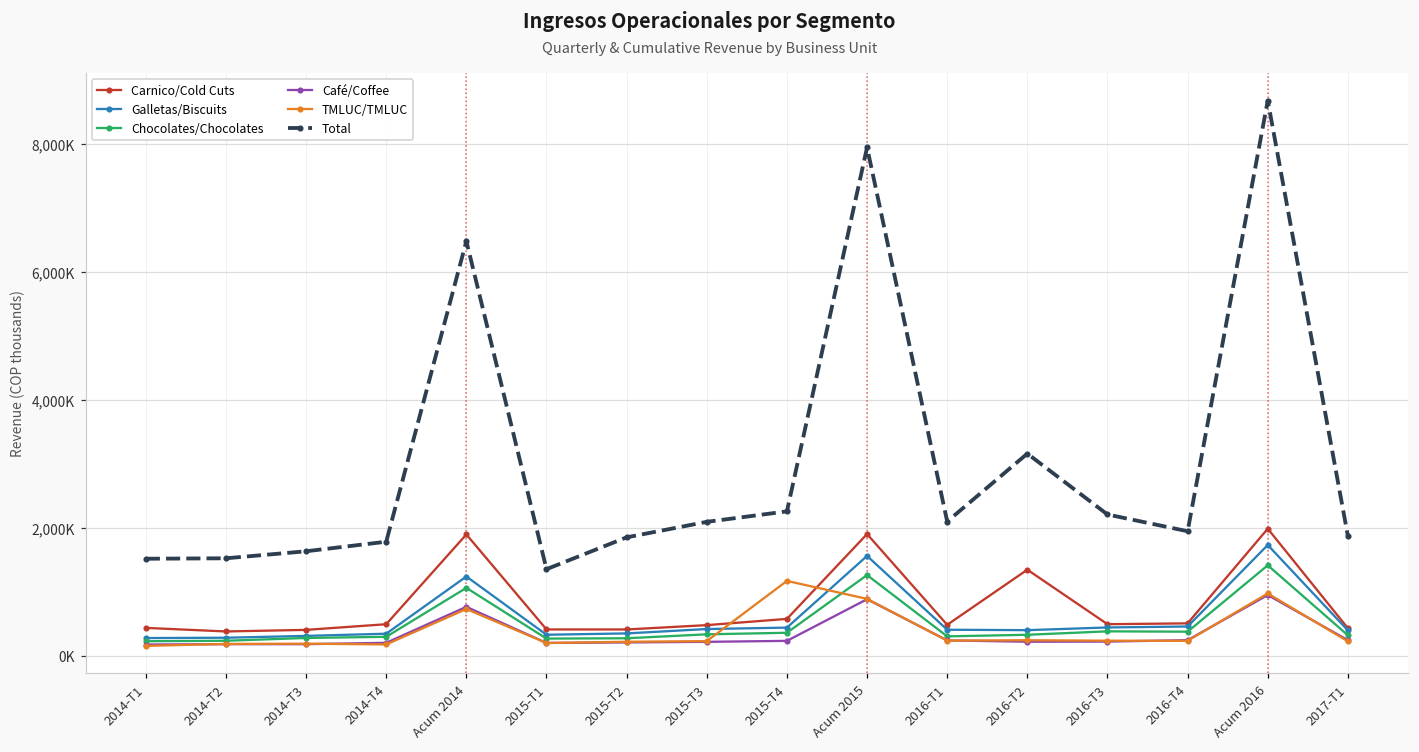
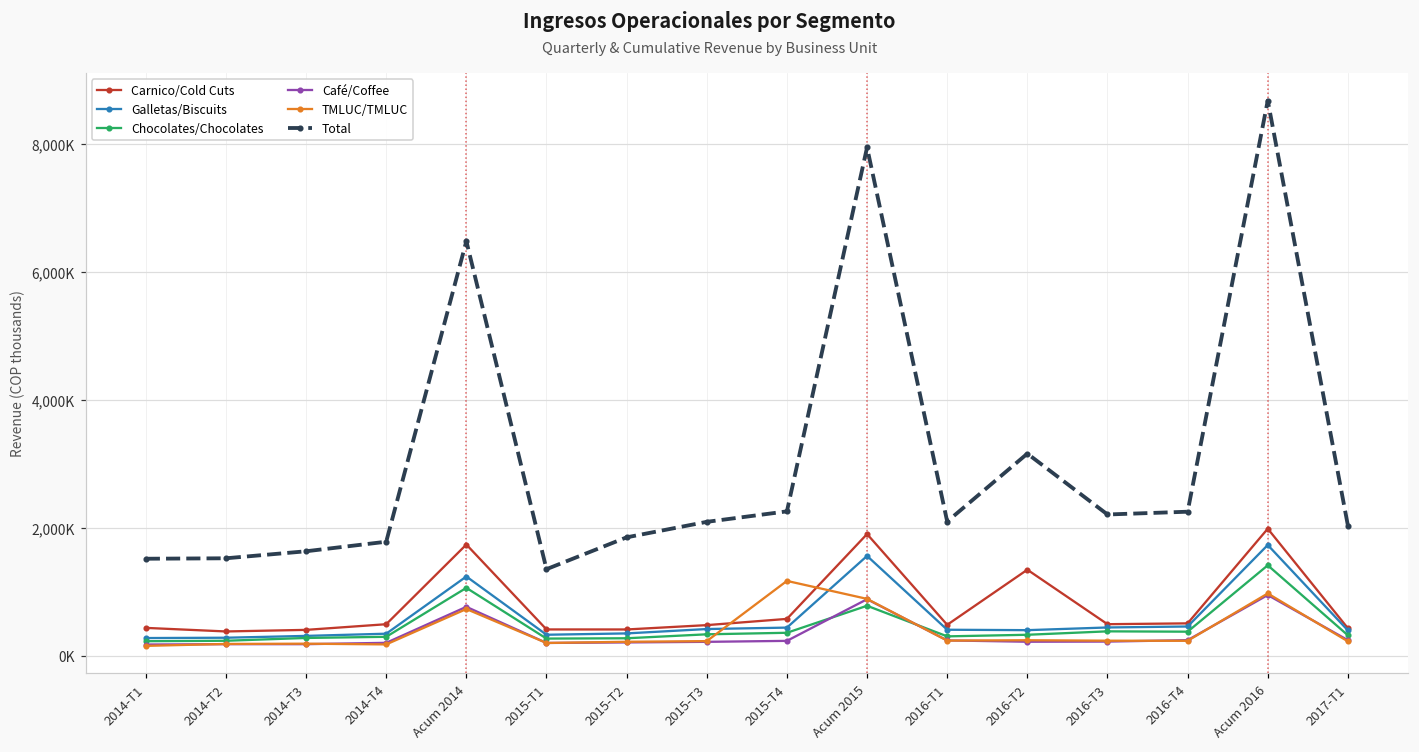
Carnico/Cold Cuts, Acum 2014: 1,900,000 -> 1,700,000
Chocolates/Chocolates, Acum 2015: 1,300,000 -> 800,000
Total, 2016-T4: 2,000,000 -> 2,300,000
Total, 2017-T1: 1,900,000 -> 2,000,000
